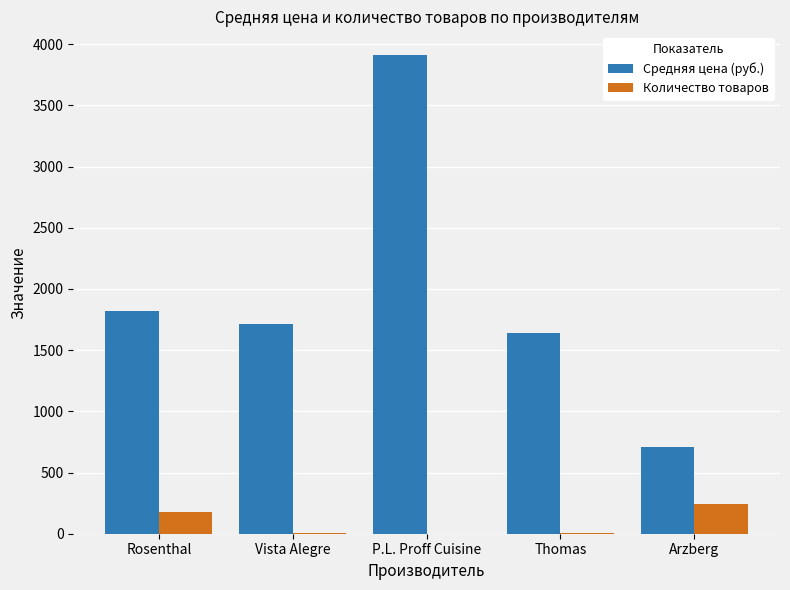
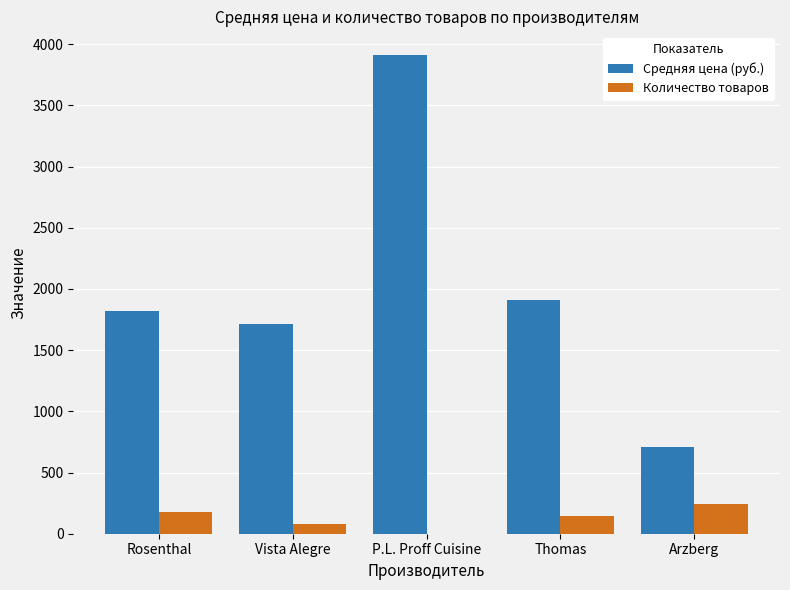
Количество товаров, Vista Alegre: 0 -> 80
Средняя цена (руб.), Thomas: 1640 -> 1910
Количество товаров, Thomas: 0 -> 150
